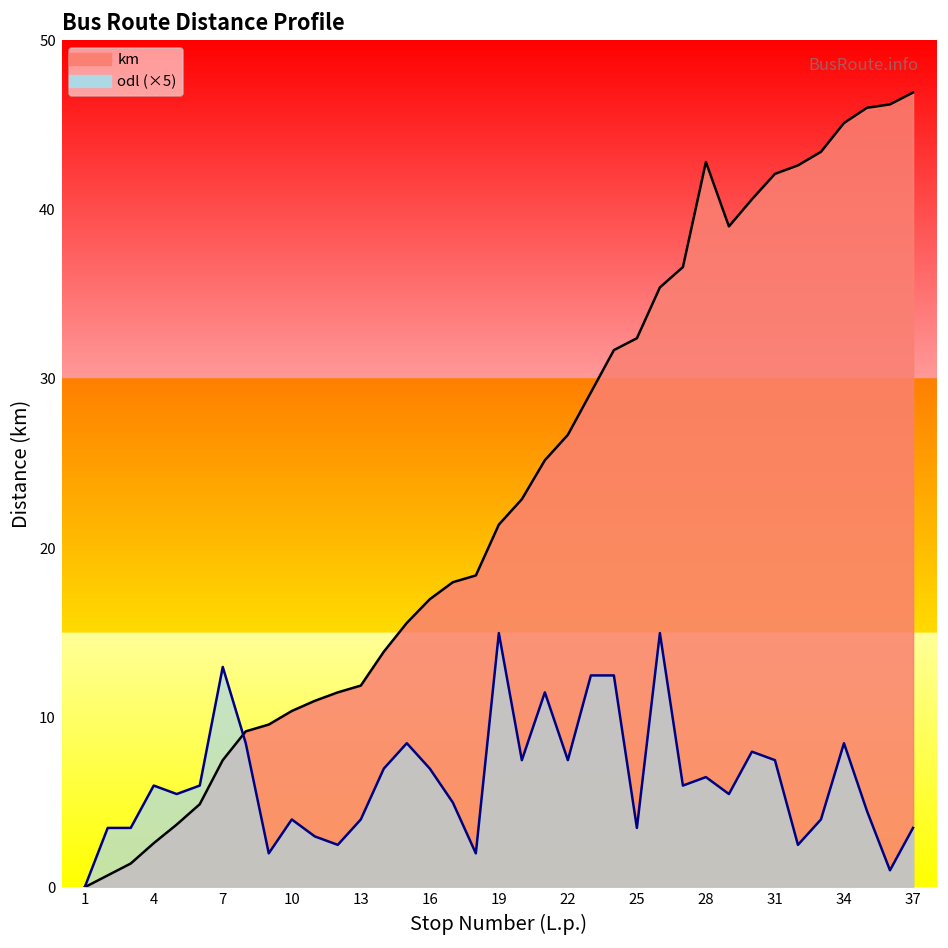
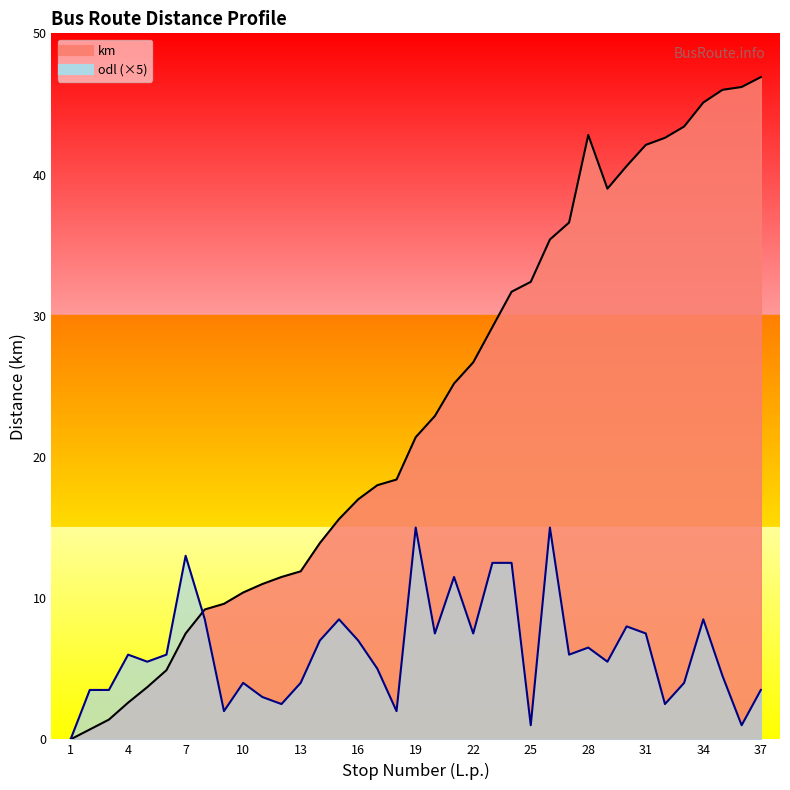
odl (×5), 25: 3.5 -> 1.0
